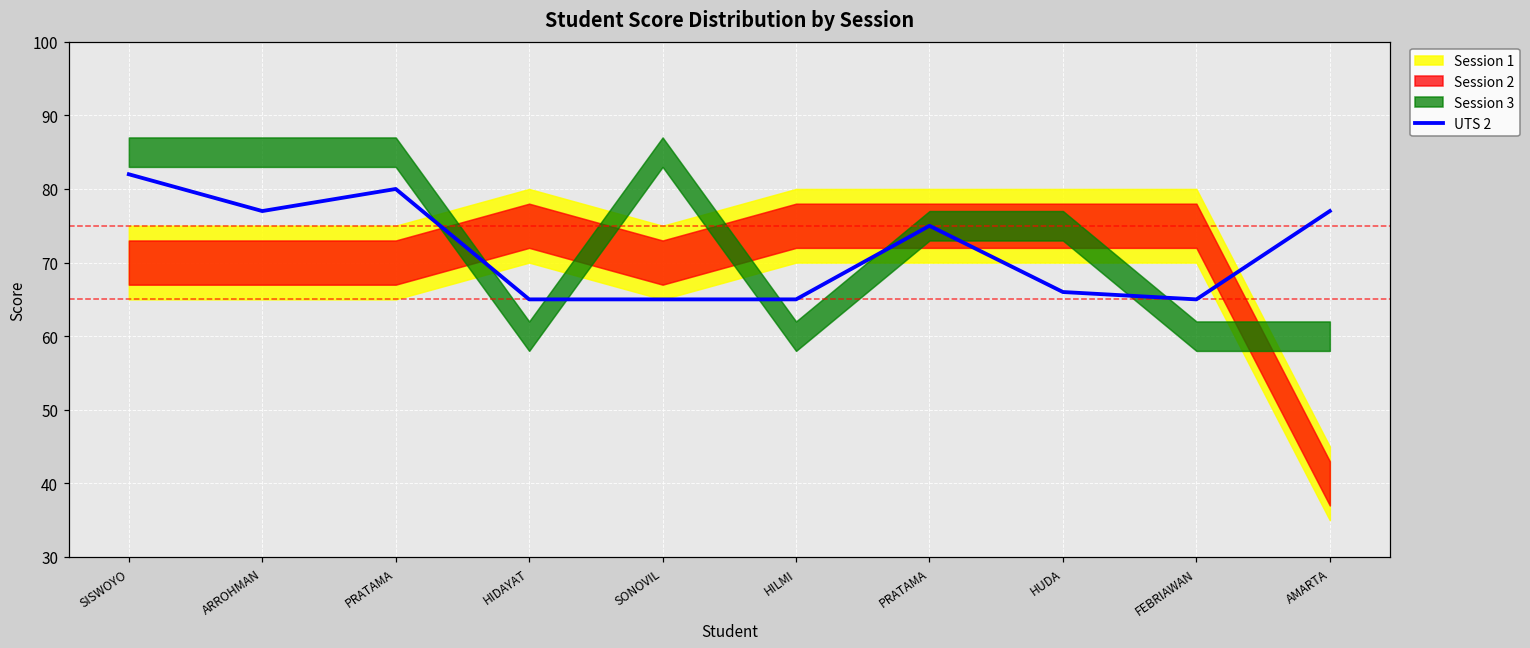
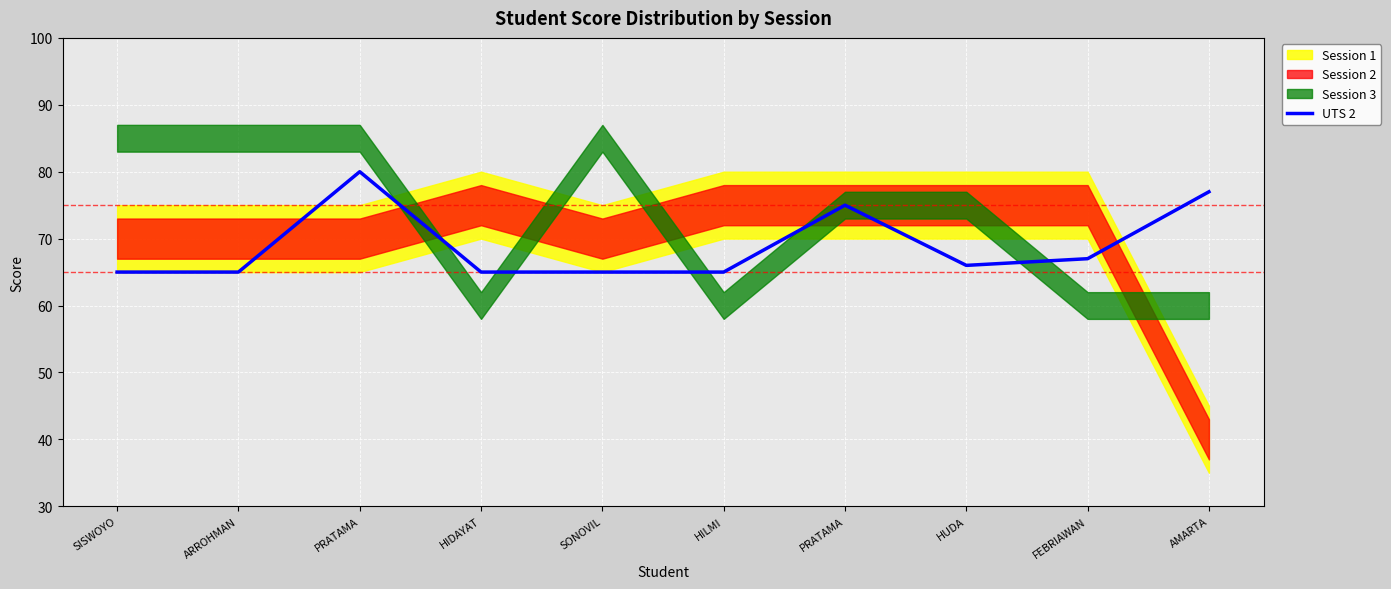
UTS 2, SISWOYO: 82 -> 65
UTS 2, ARROHMAN: 77 -> 65
UTS 2, FEBRIAWAN: 65 -> 67
